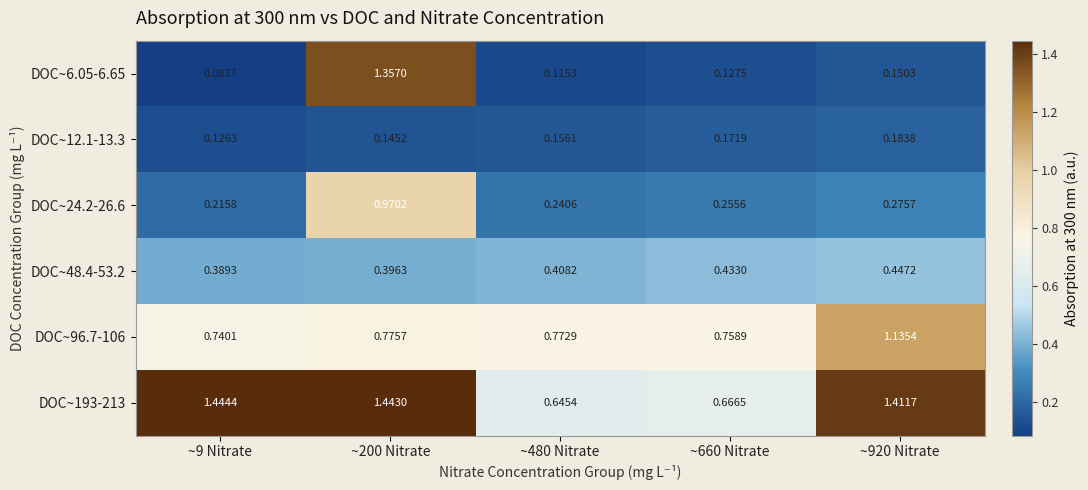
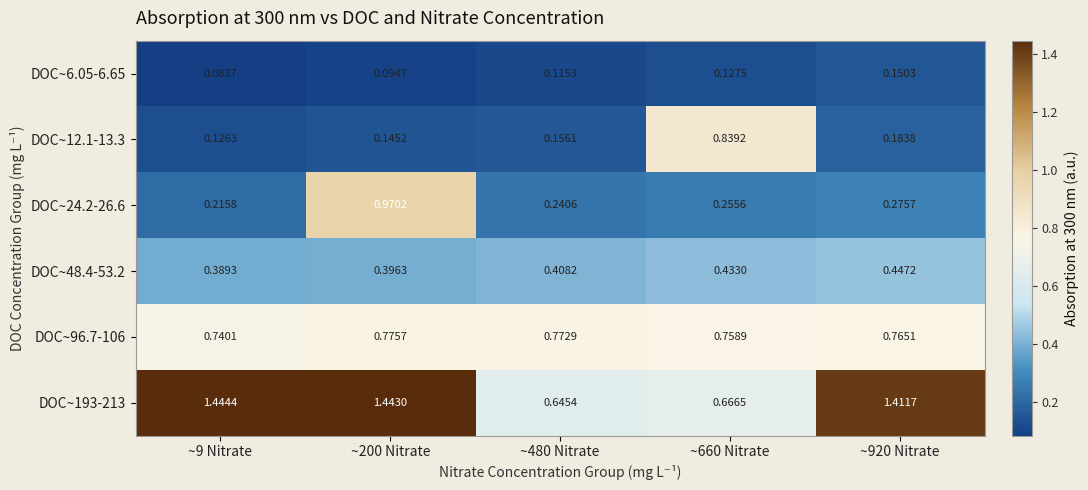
DOC~6.05-6.65, ~200 Nitrate: 1.3570 -> 0.0947
DOC~12.1-13.3, ~660 Nitrate: 0.1719 -> 0.8392
DOC~96.7-106, ~920 Nitrate: 1.1354 -> 0.7651
